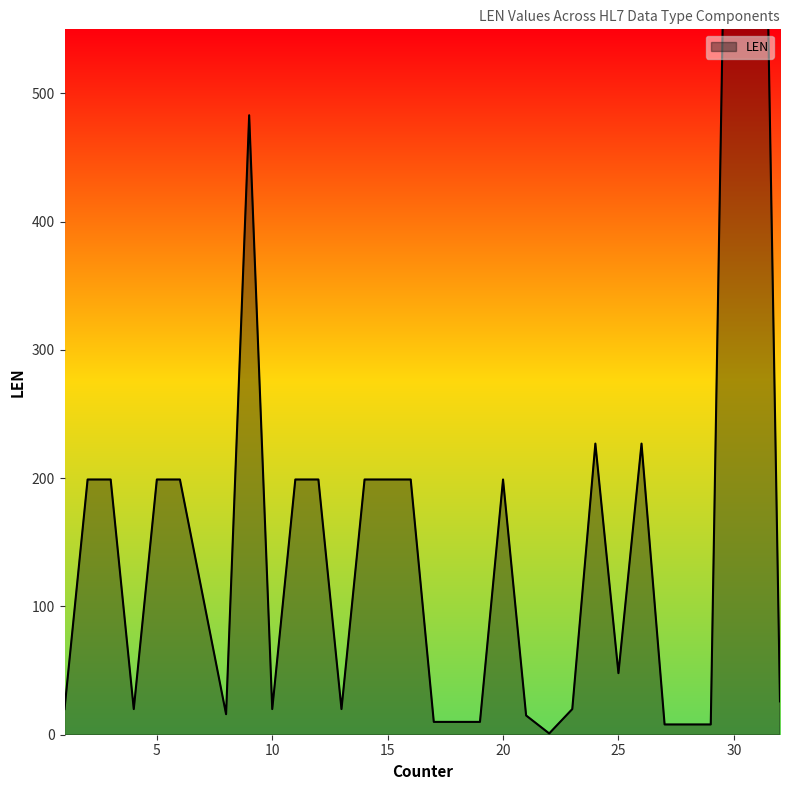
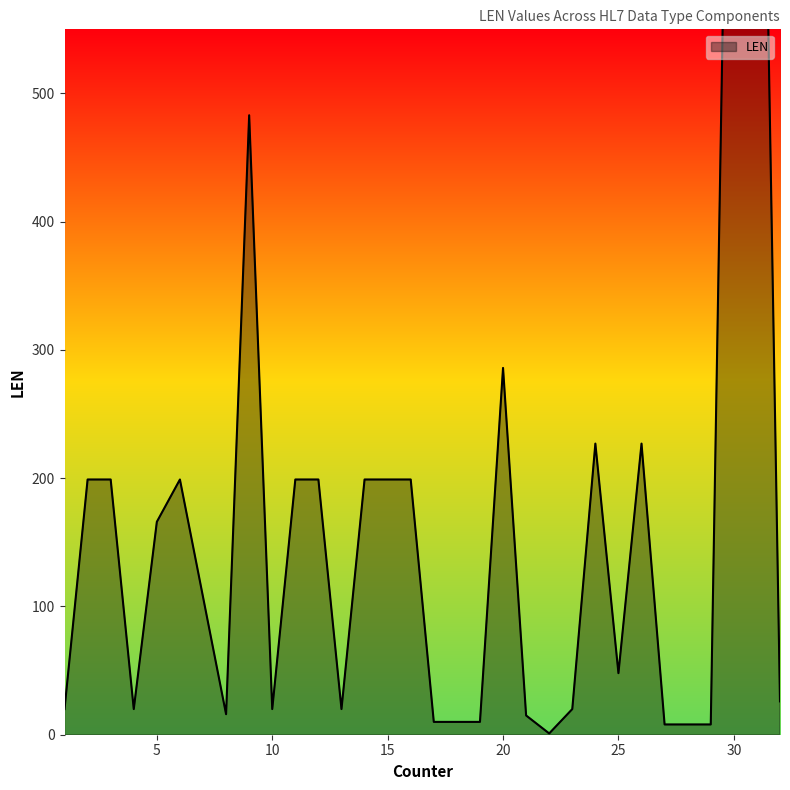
5: 199 -> 166
20: 199 -> 286
